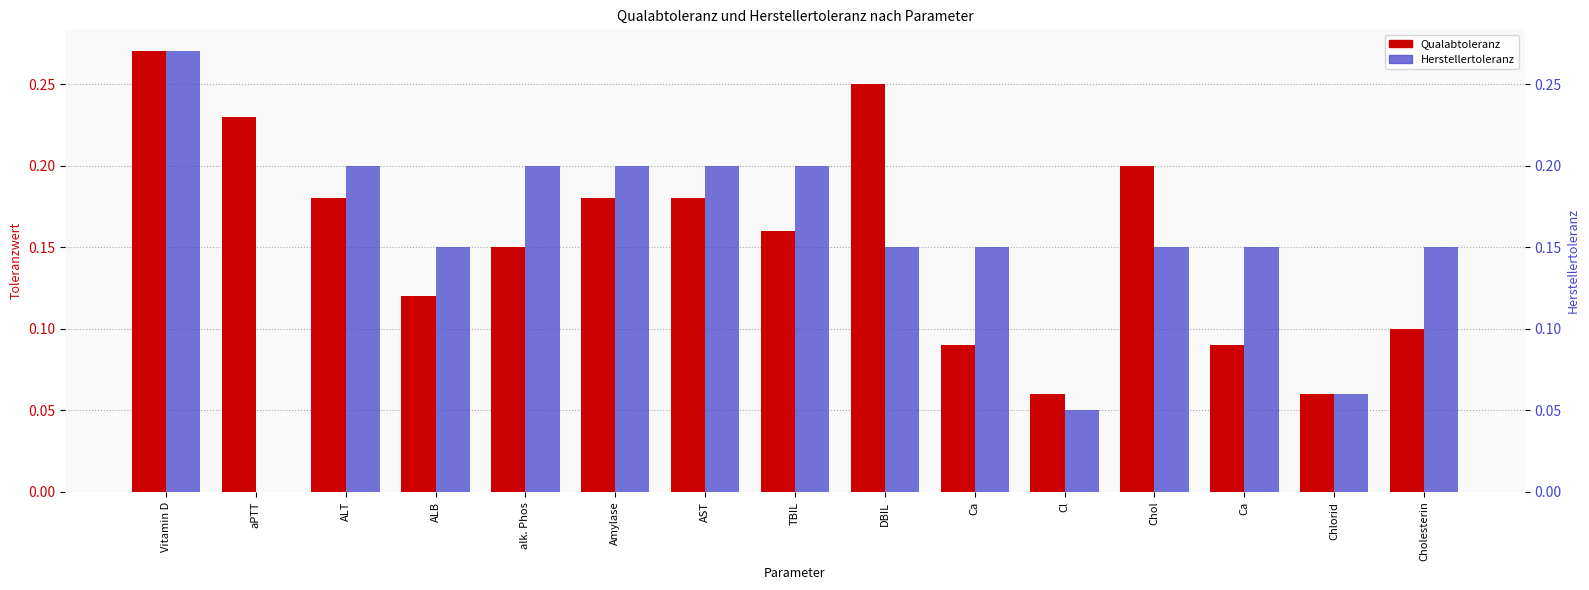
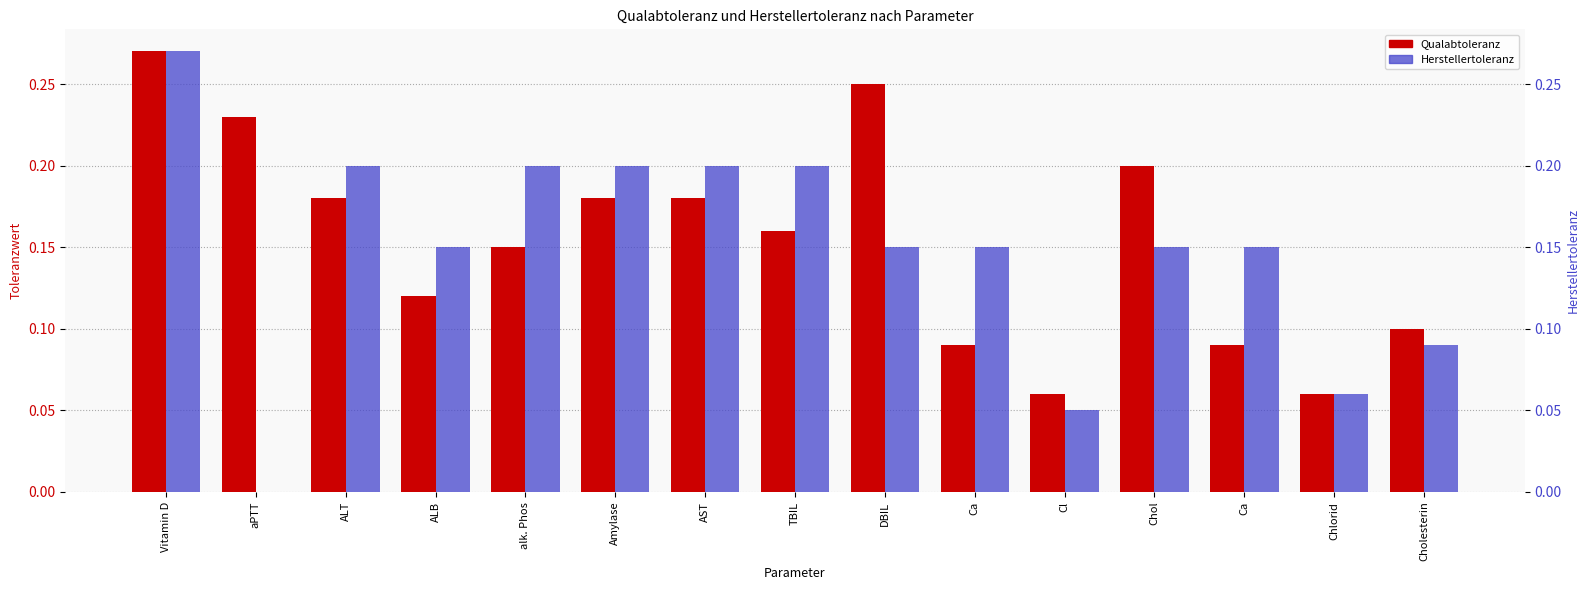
Herstellertoleranz, Cholesterin: 0.15 -> 0.09
